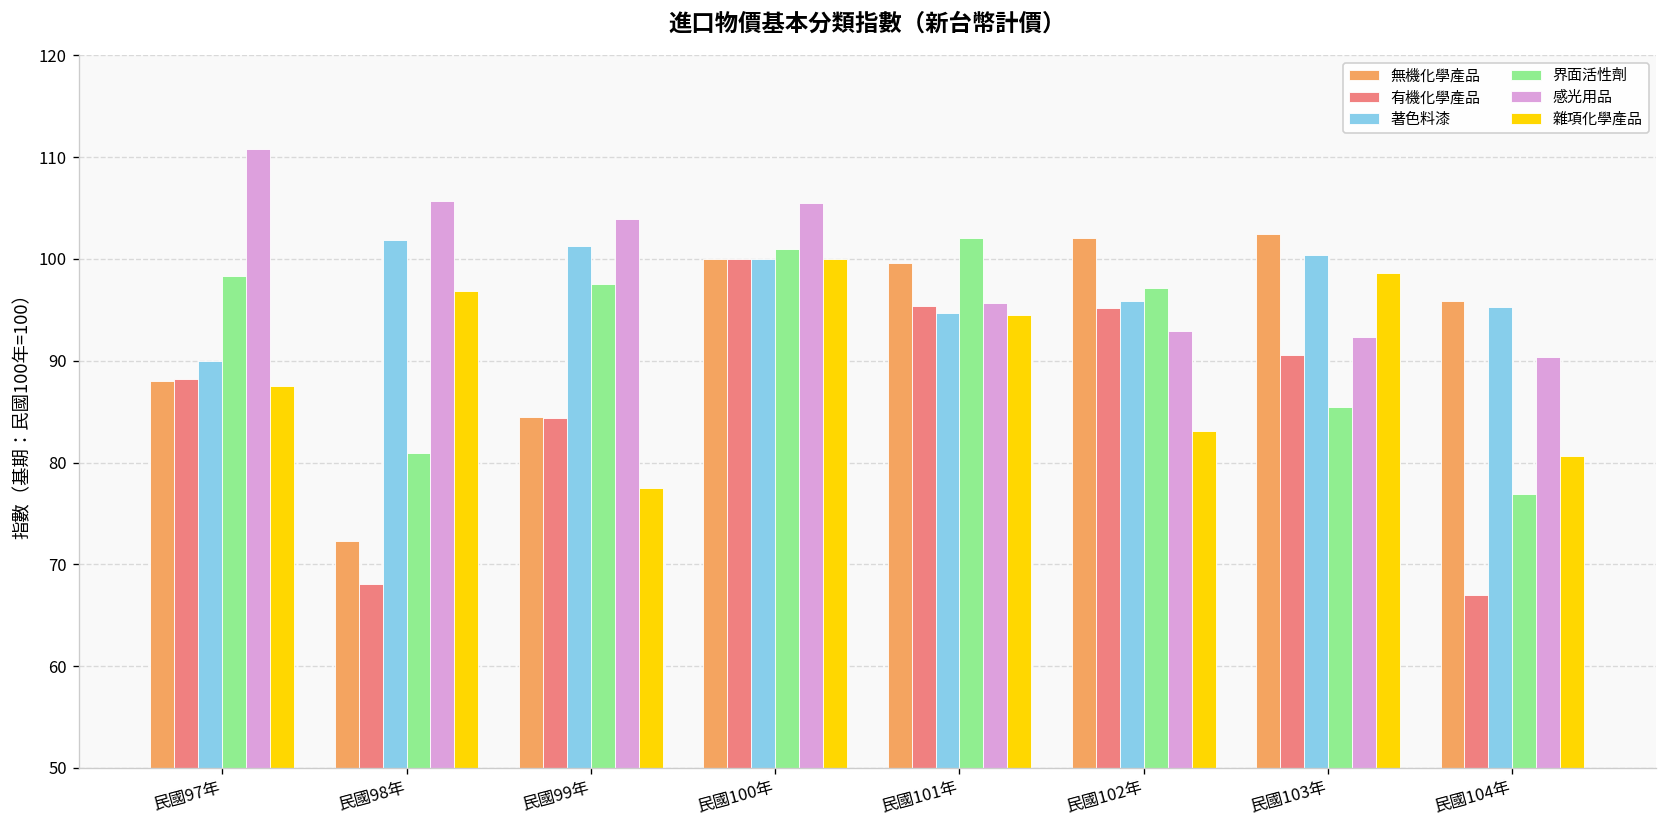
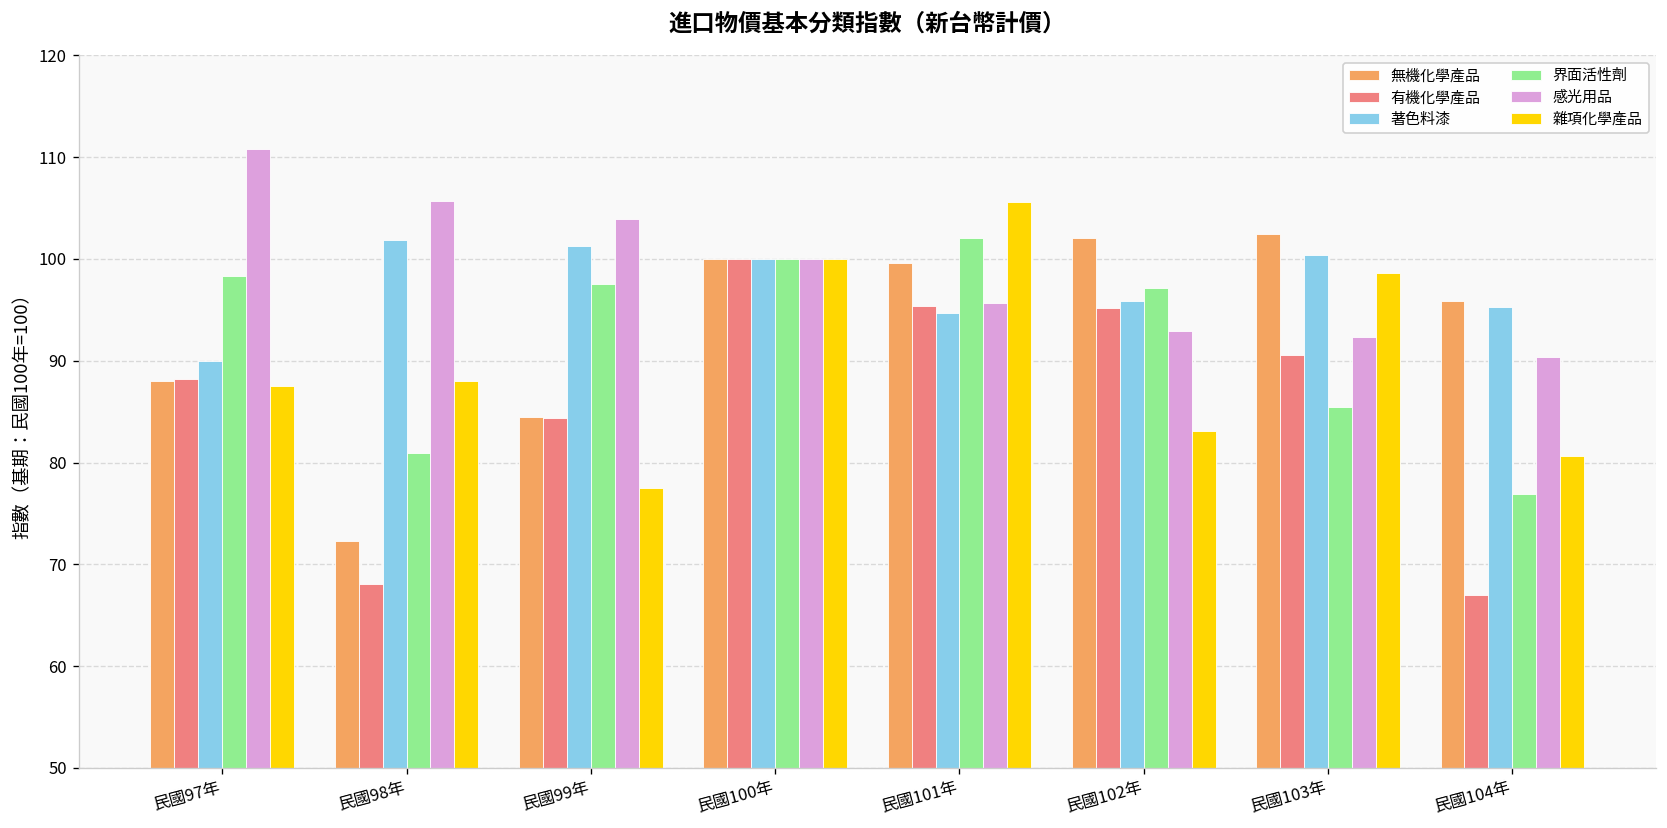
雜項化學產品, 民國98年: 97 -> 88
界面活性劑, 民國100年: 101 -> 100
感光用品, 民國100年: 106 -> 100
雜項化學產品, 民國101年: 95 -> 106
